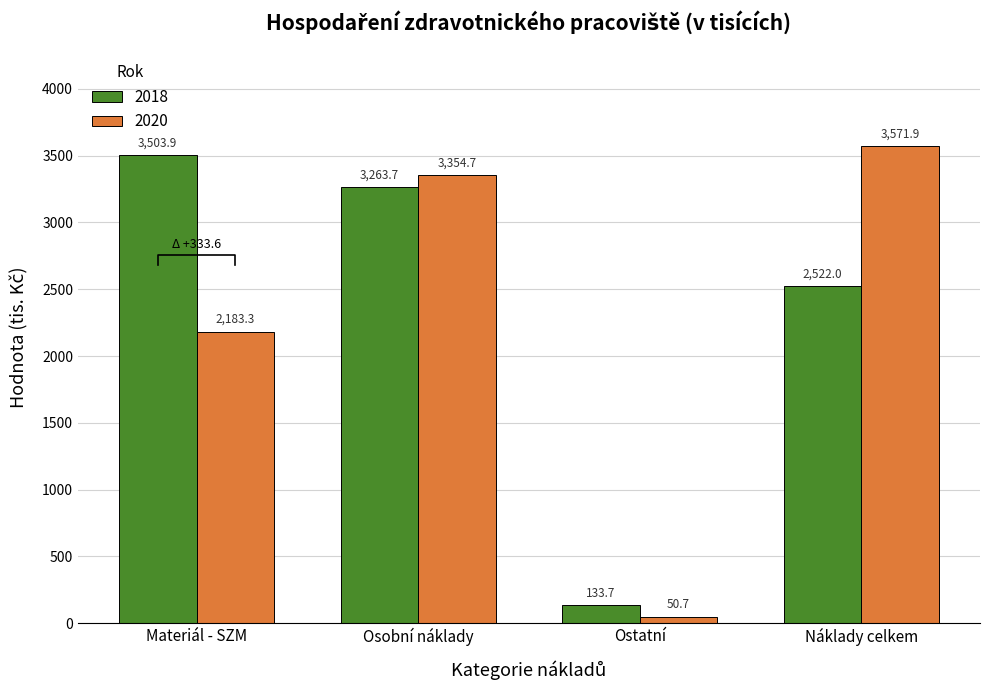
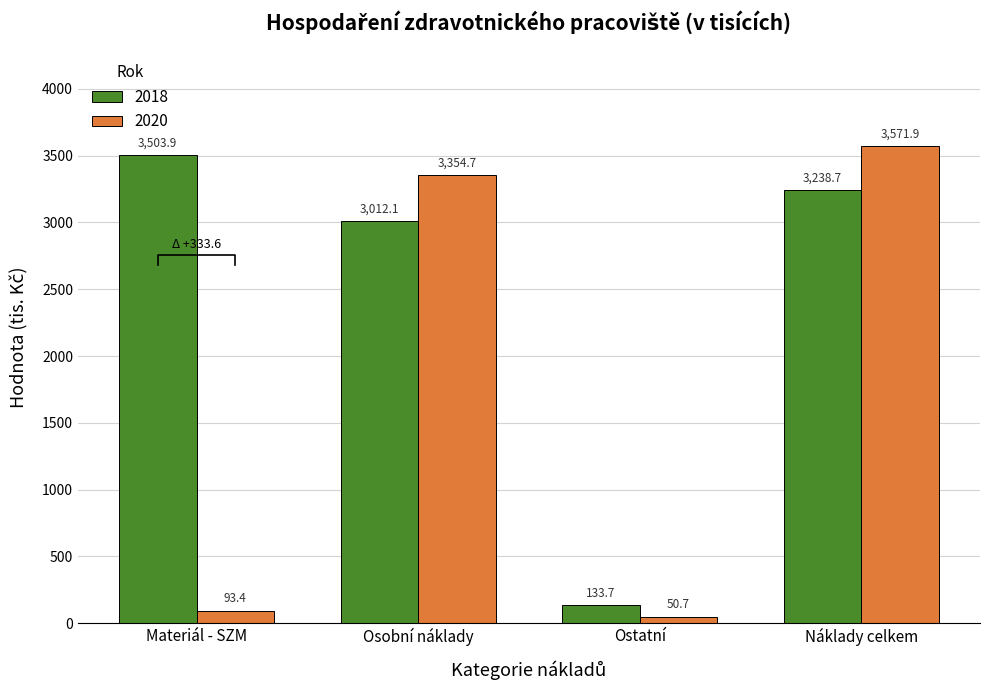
2020, Materiál - SZM: 2,183.3 -> 93.4
2018, Osobní náklady: 3,263.7 -> 3,012.1
2018, Náklady celkem: 2,522.0 -> 3,238.7
